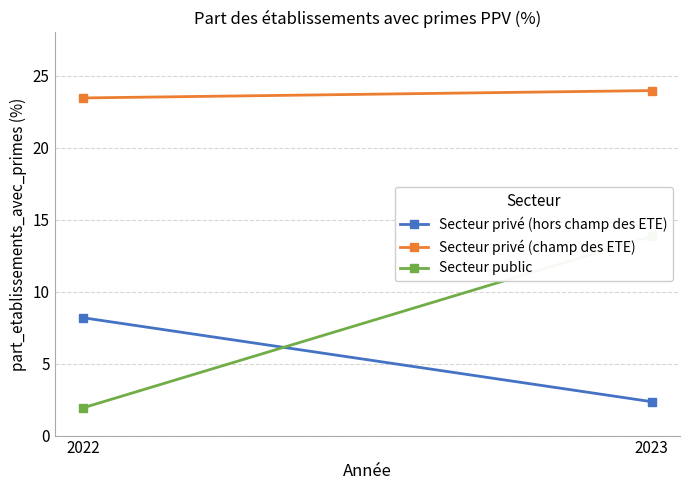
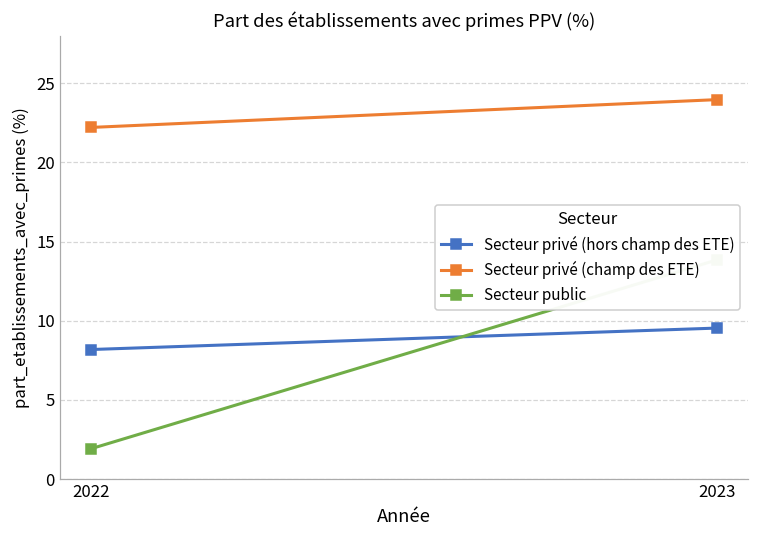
Secteur privé (champ des ETE), 2022: 23.4 -> 22.2
Secteur privé (hors champ des ETE), 2023: 2.4 -> 9.5
